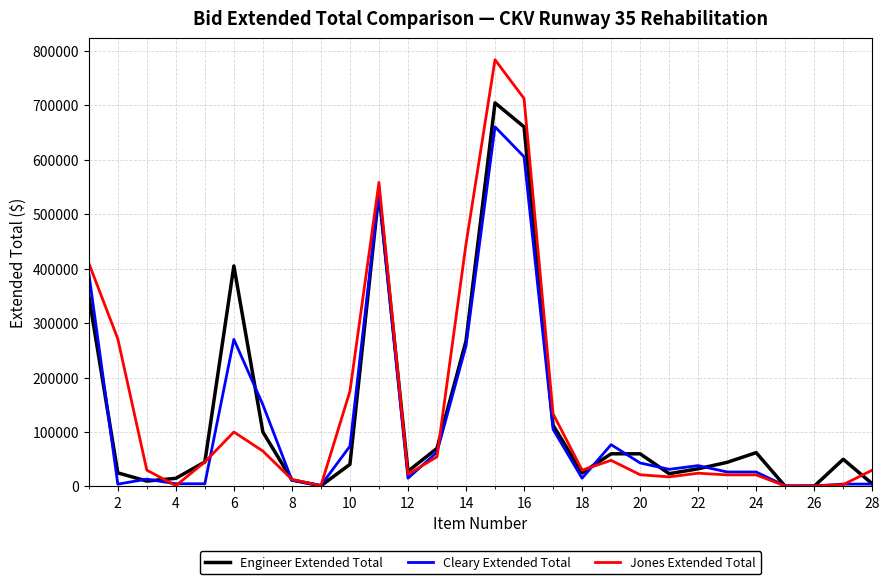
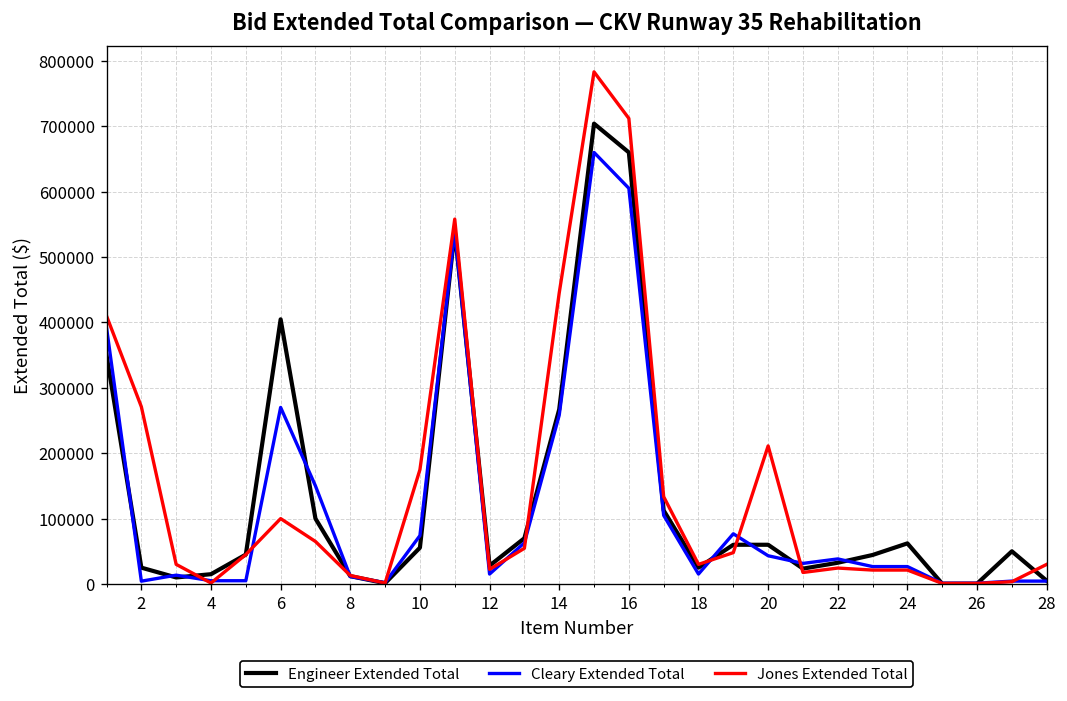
Engineer Extended Total, 10: 40000 -> 60000
Jones Extended Total, 20: 20000 -> 210000
